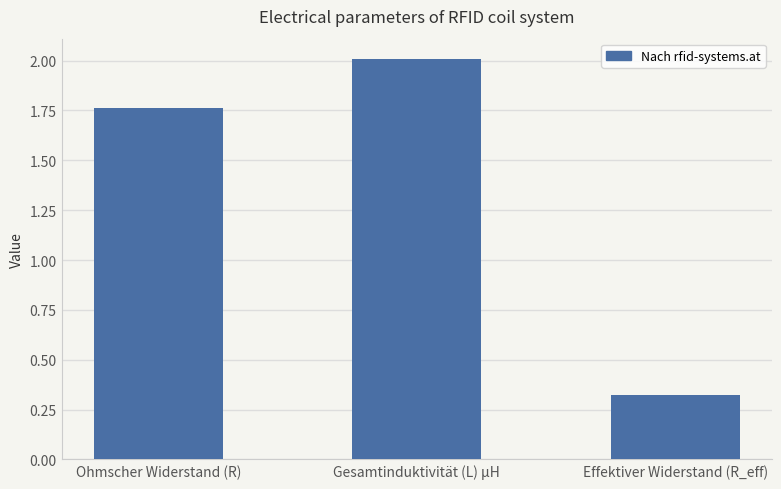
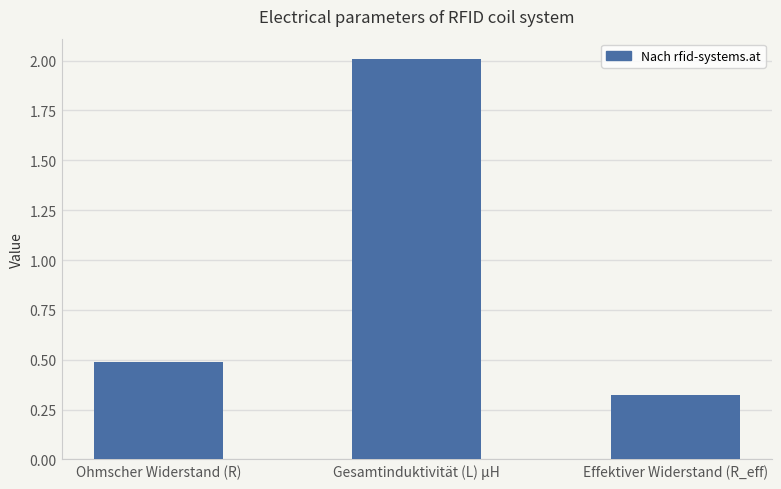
Ohmscher Widerstand (R): 1.76 -> 0.49
